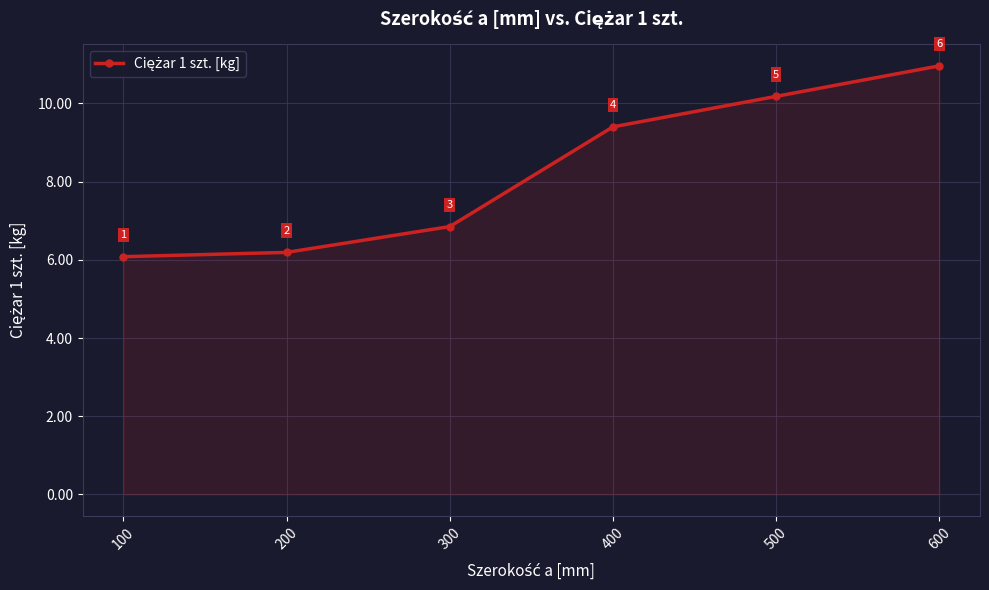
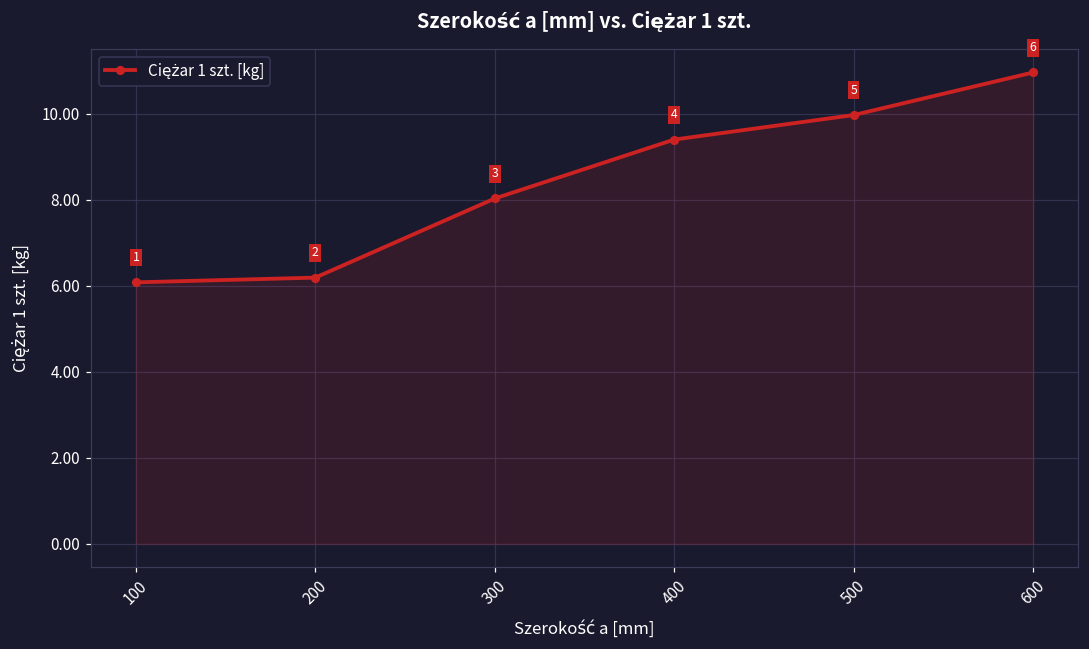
300: 6.9 -> 8.0
500: 10.2 -> 10.0
